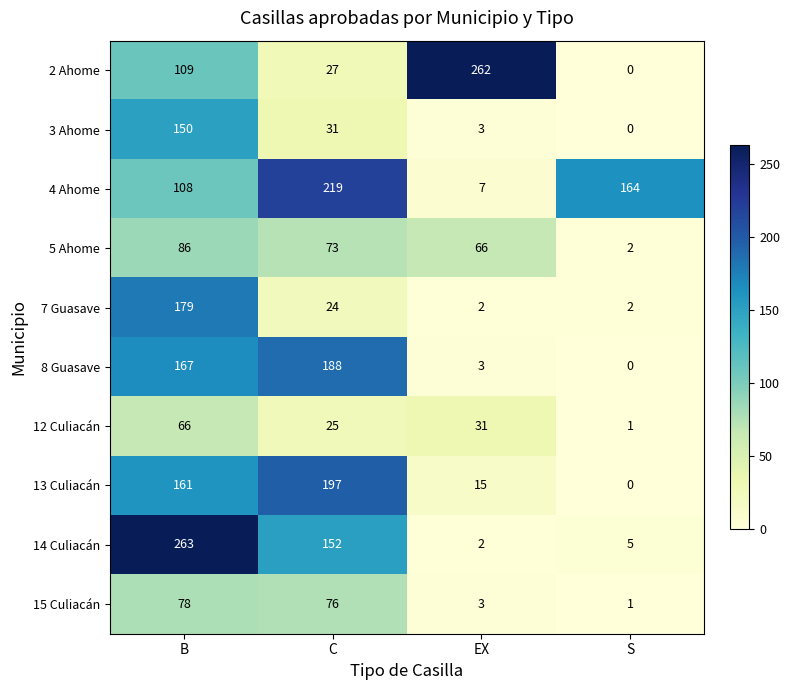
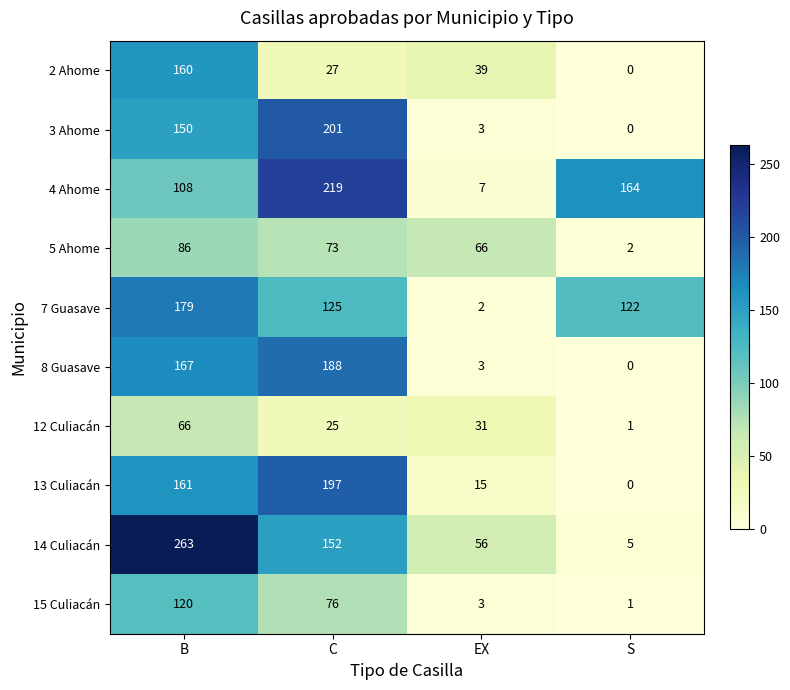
2 Ahome, B: 109 -> 160
2 Ahome, EX: 262 -> 39
3 Ahome, C: 31 -> 201
7 Guasave, C: 24 -> 125
7 Guasave, S: 2 -> 122
14 Culiacán, EX: 2 -> 56
15 Culiacán, B: 78 -> 120
